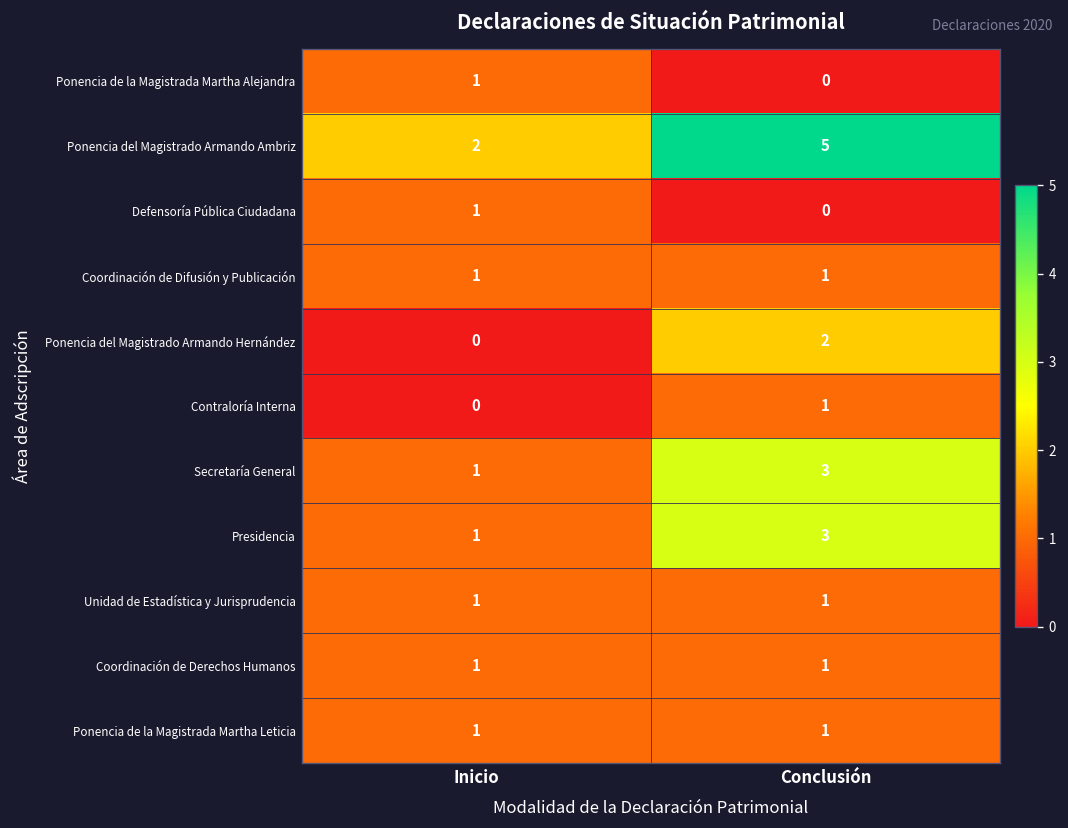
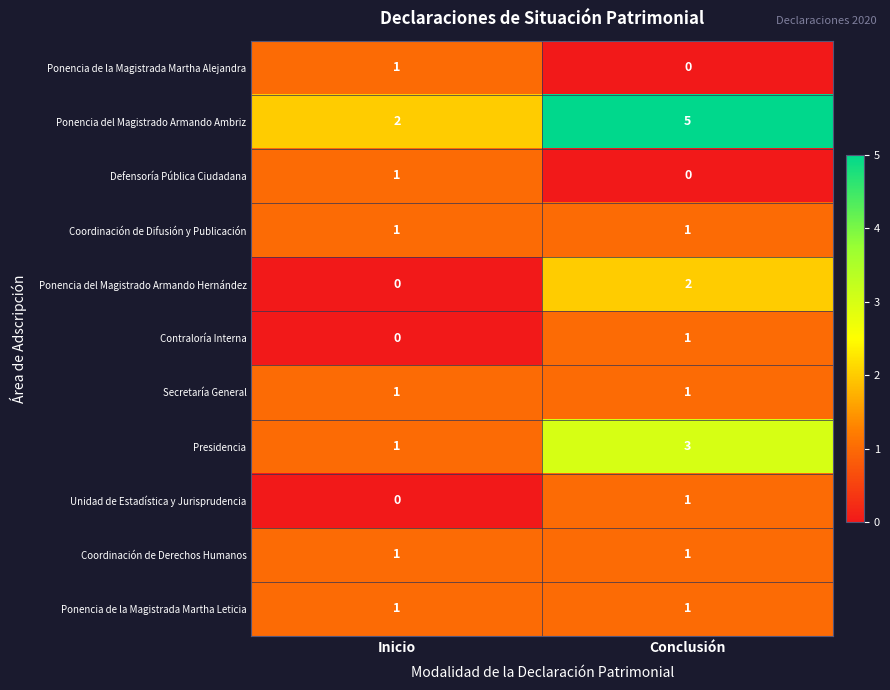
Secretaría General, Conclusión: 3 -> 1
Unidad de Estadística y Jurisprudencia, Inicio: 1 -> 0
